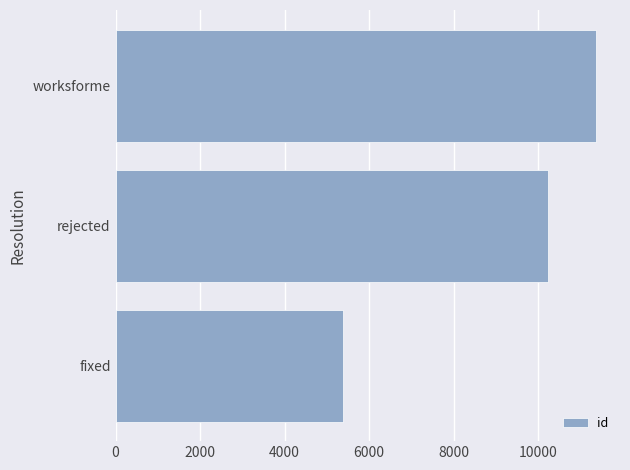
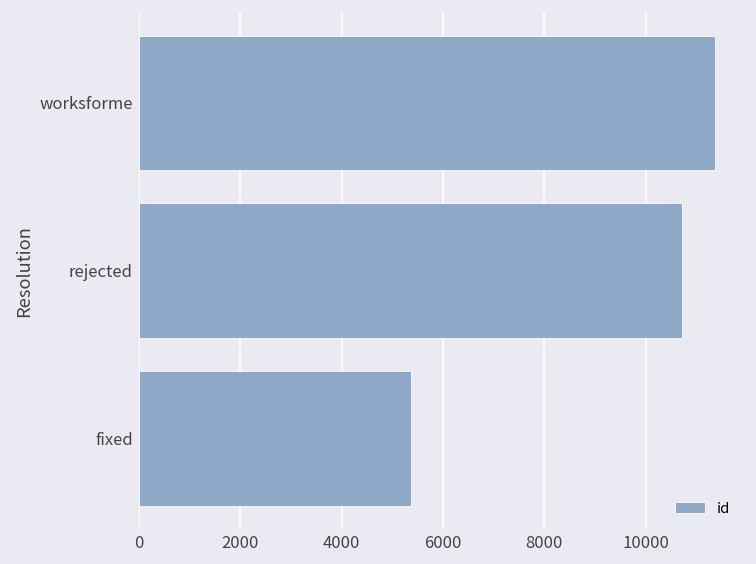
rejected: 10200 -> 10700
